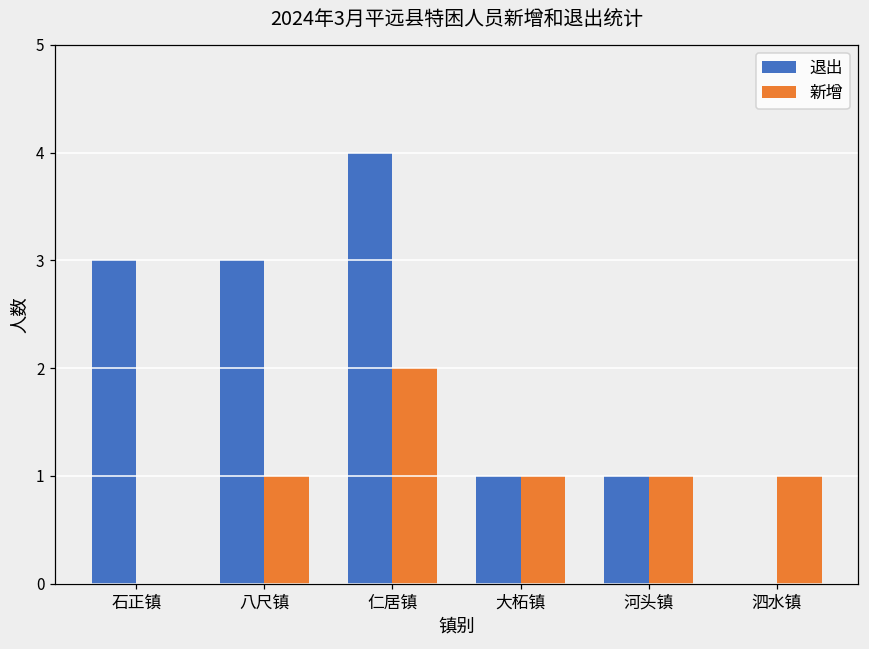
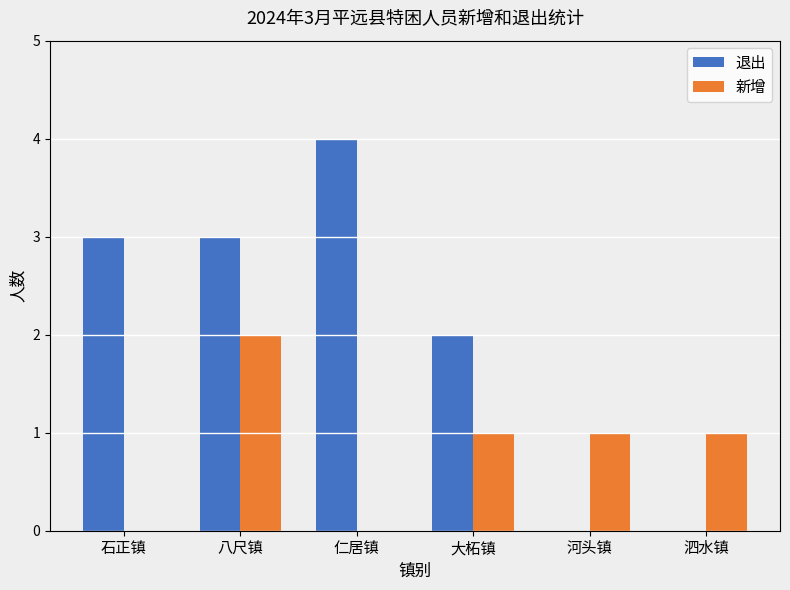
新增, 八尺镇: 1 -> 2
新增, 仁居镇: 2 -> 0
退出, 大柘镇: 1 -> 2
退出, 河头镇: 1 -> 0
